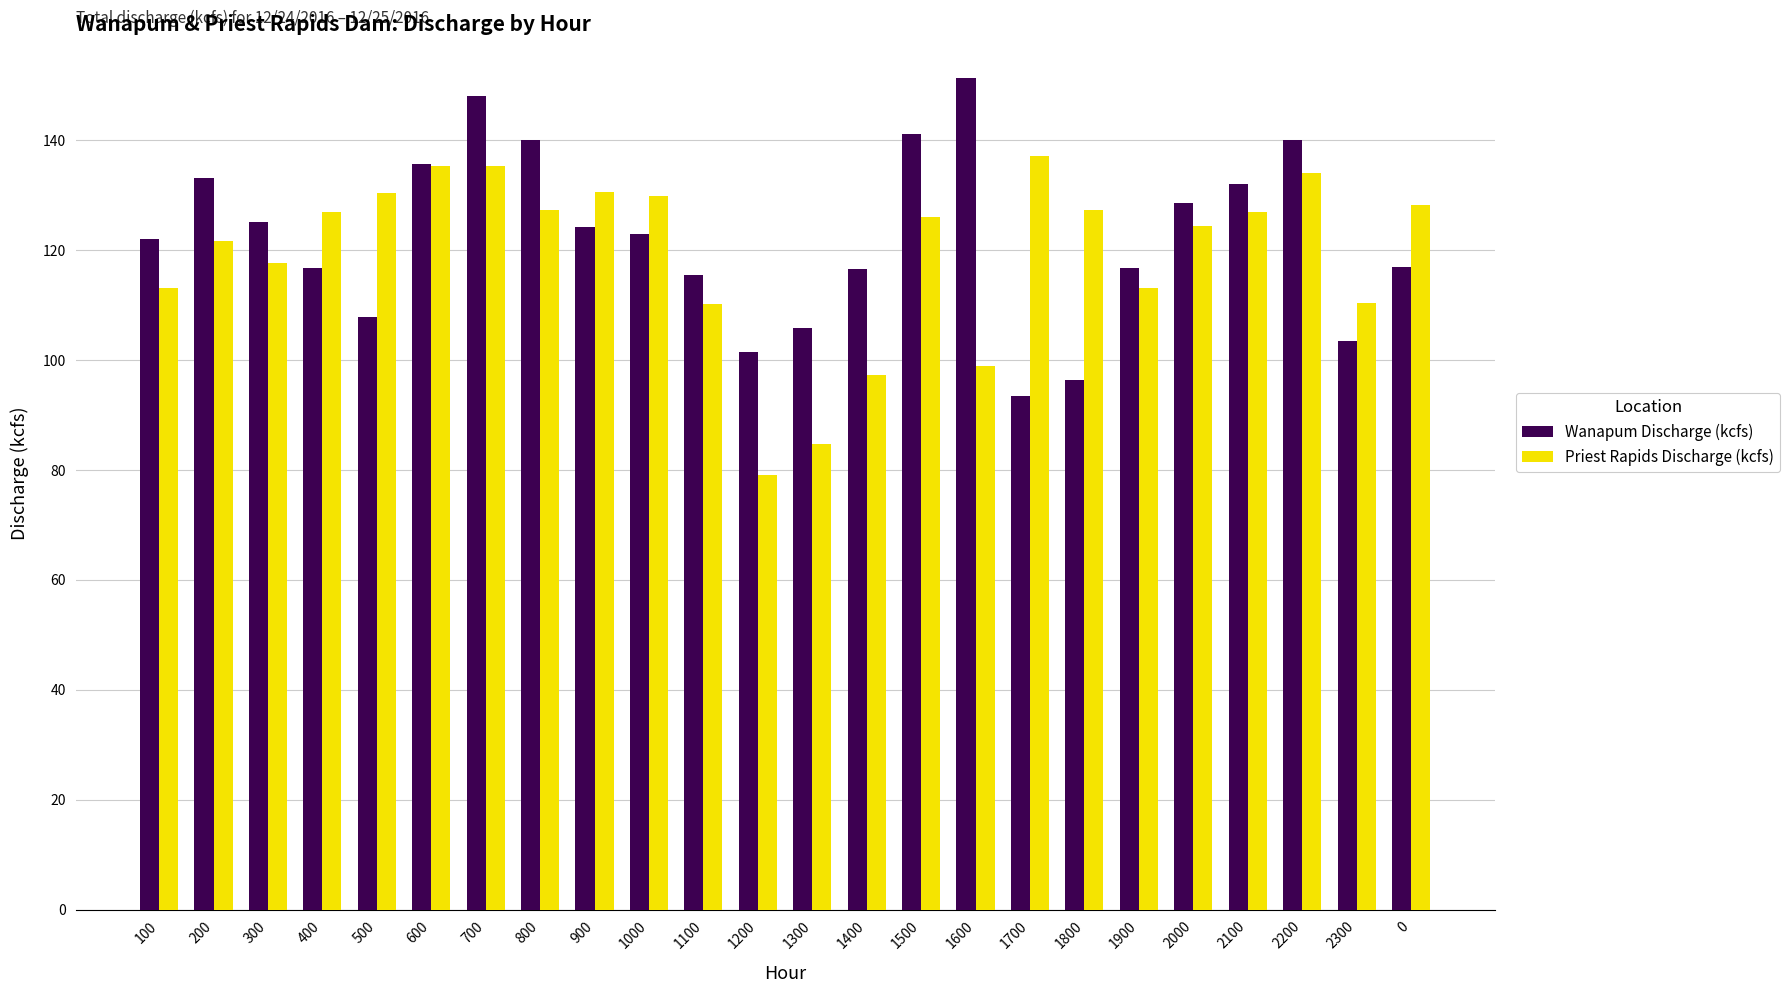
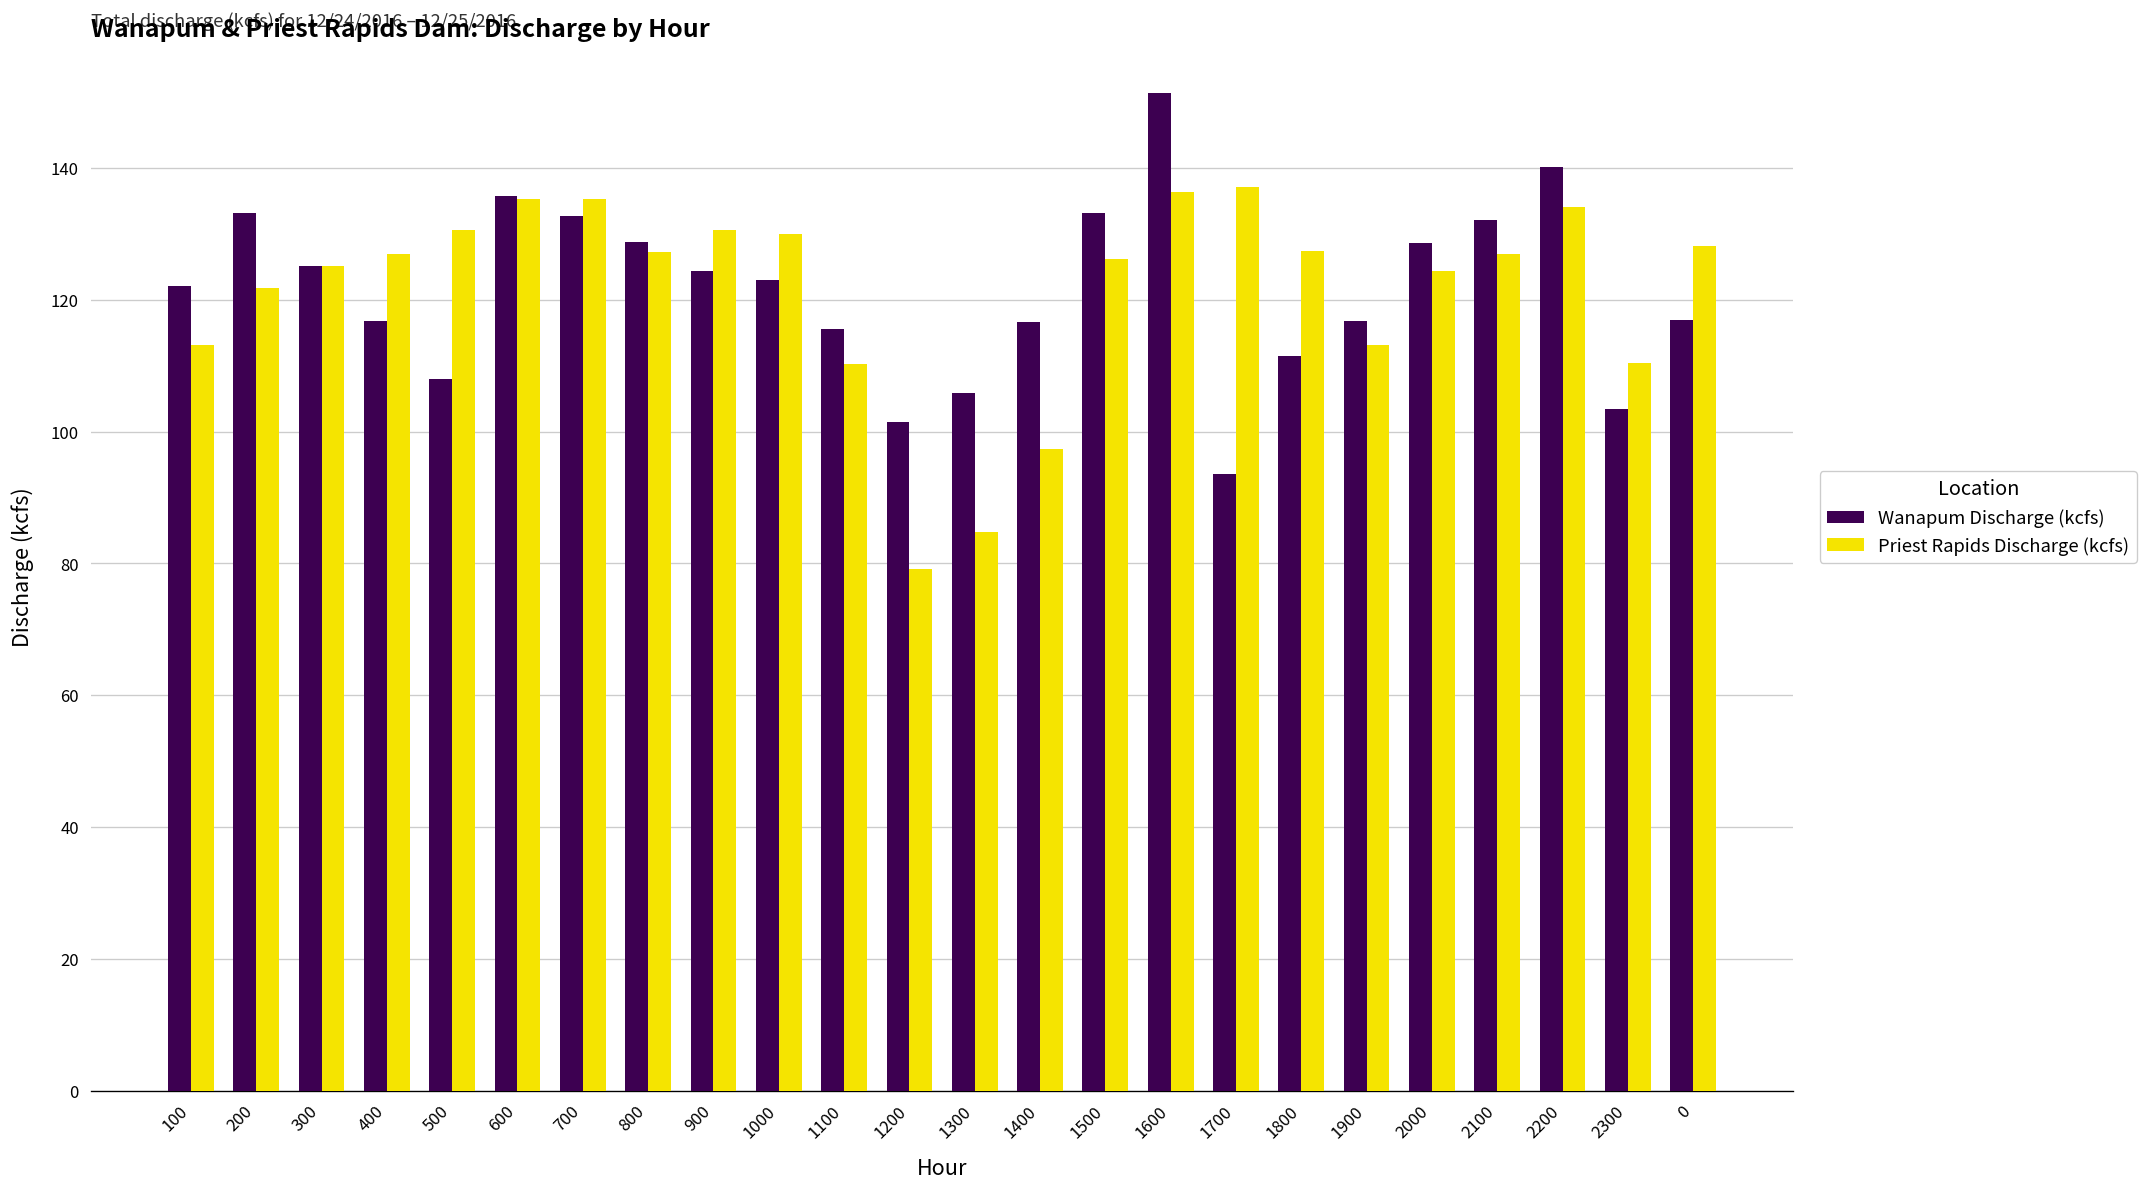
Priest Rapids Discharge (kcfs), 300: 118 -> 125
Wanapum Discharge (kcfs), 700: 148 -> 133
Wanapum Discharge (kcfs), 800: 140 -> 129
Wanapum Discharge (kcfs), 1500: 141 -> 133
Priest Rapids Discharge (kcfs), 1600: 99 -> 136
Wanapum Discharge (kcfs), 1800: 96 -> 112
